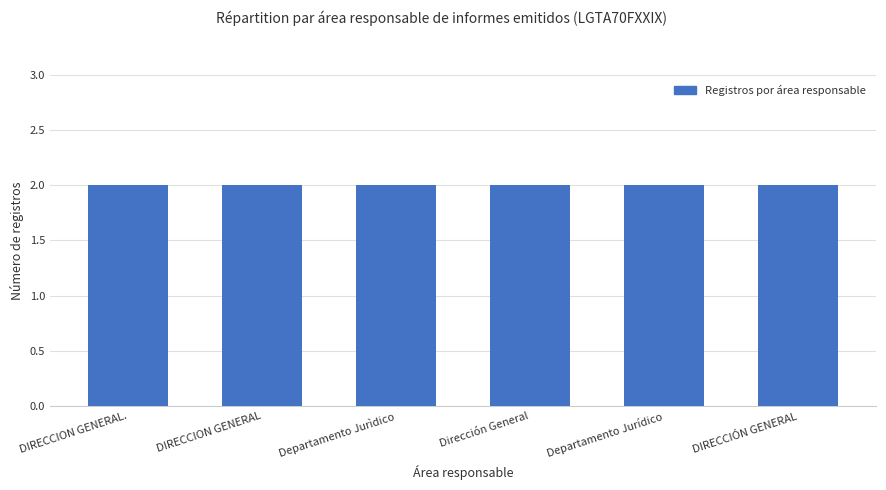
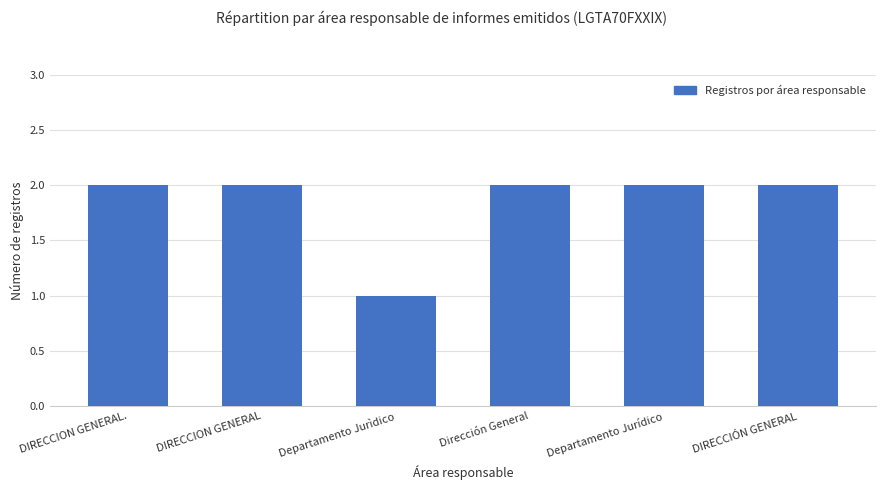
Departamento Jurìdico: 2 -> 1
